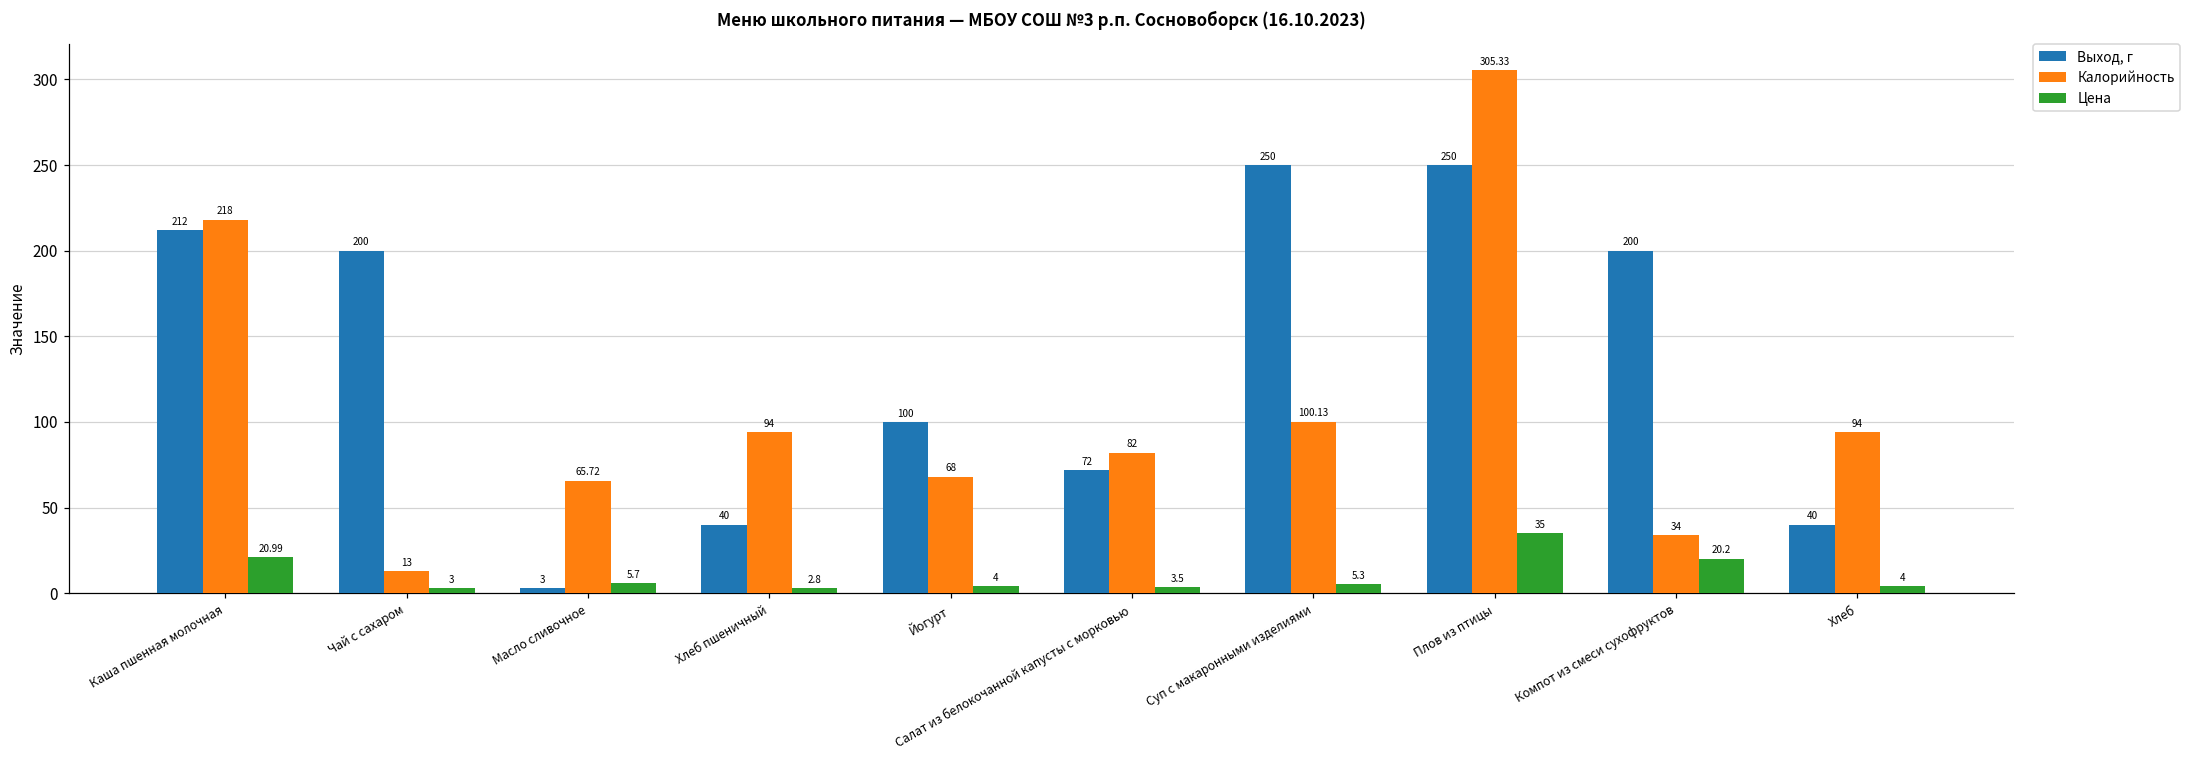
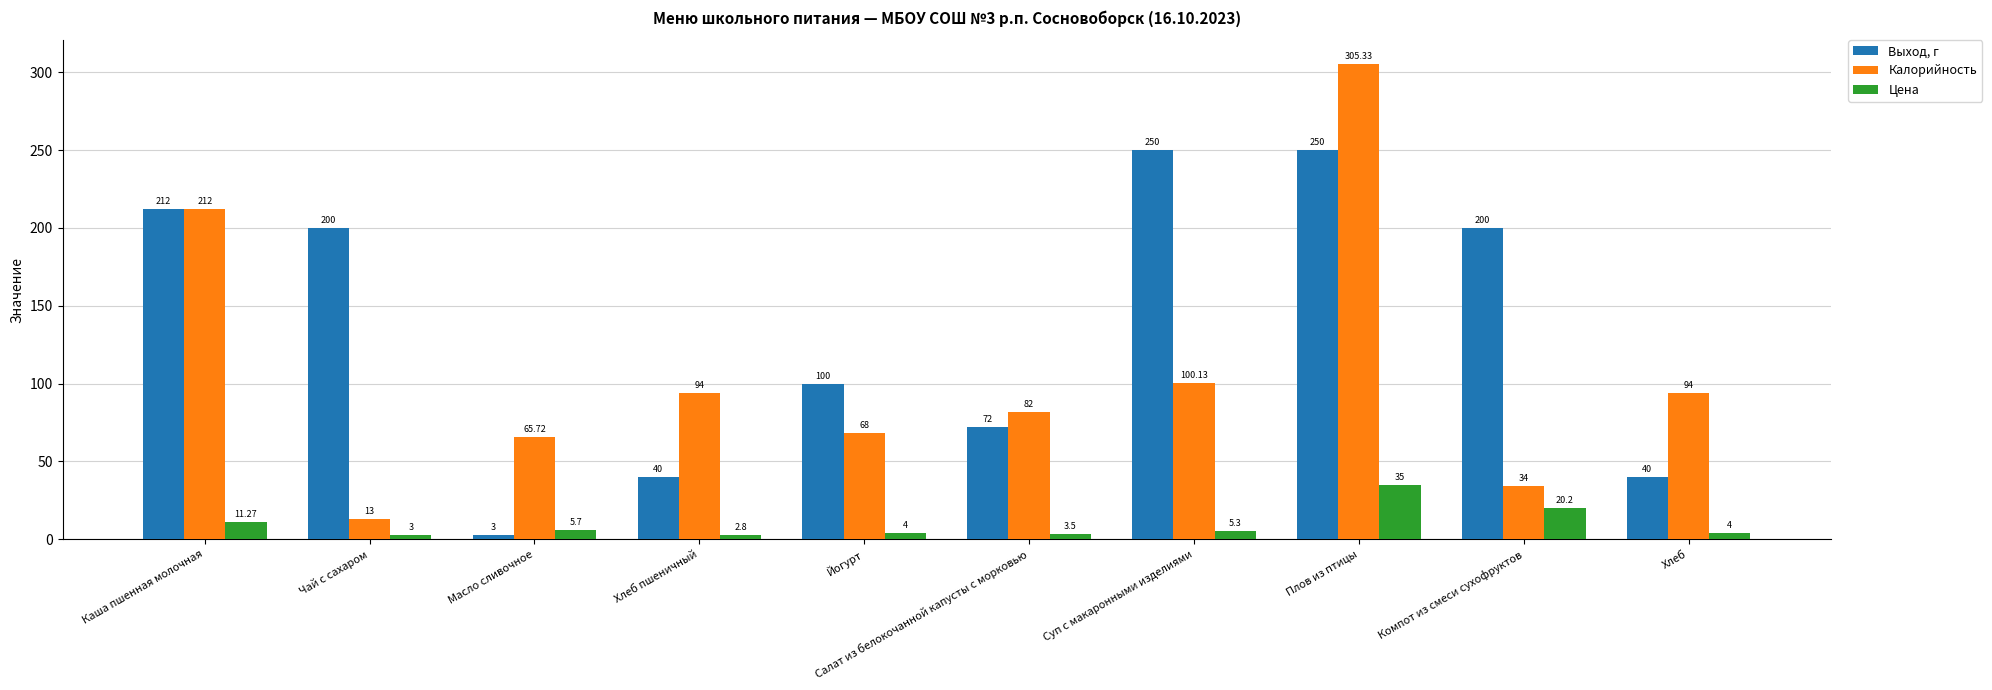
Калорийность, Каша пшенная молочная: 218 -> 212
Цена, Каша пшенная молочная: 20.99 -> 11.27
